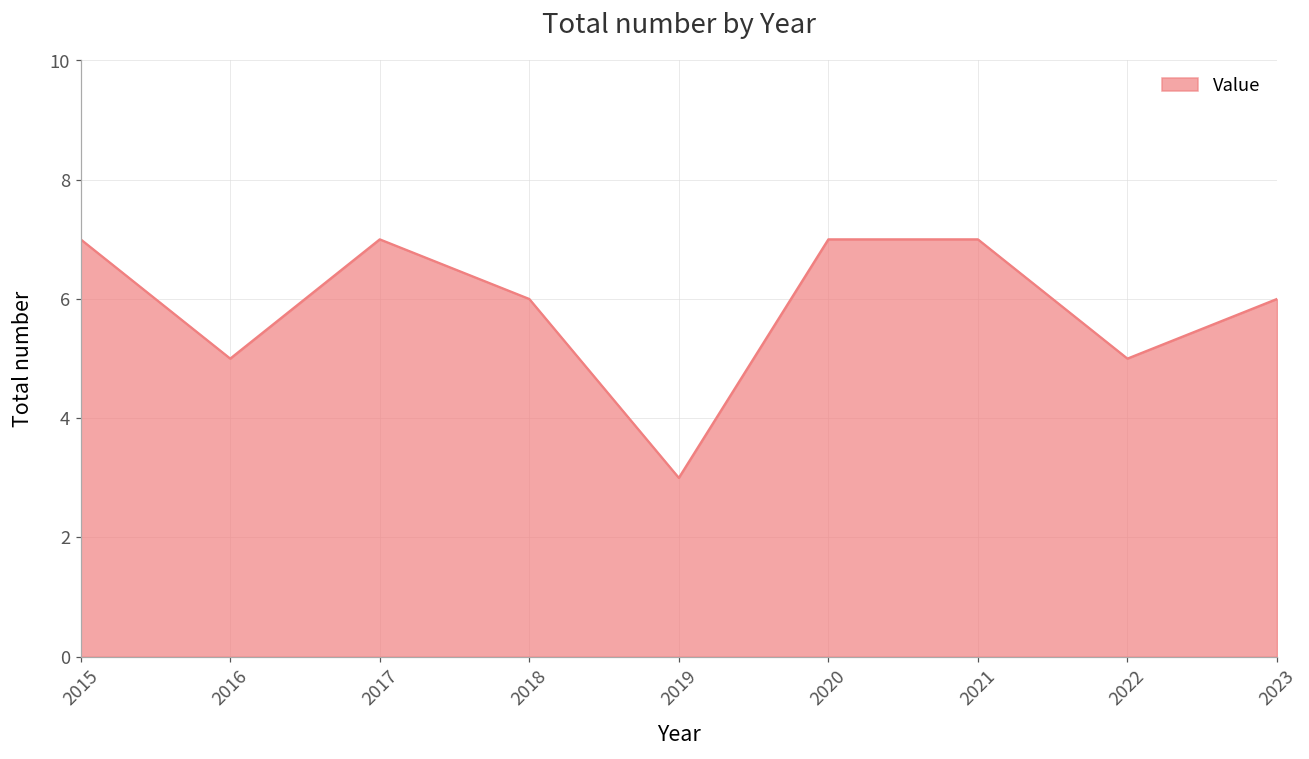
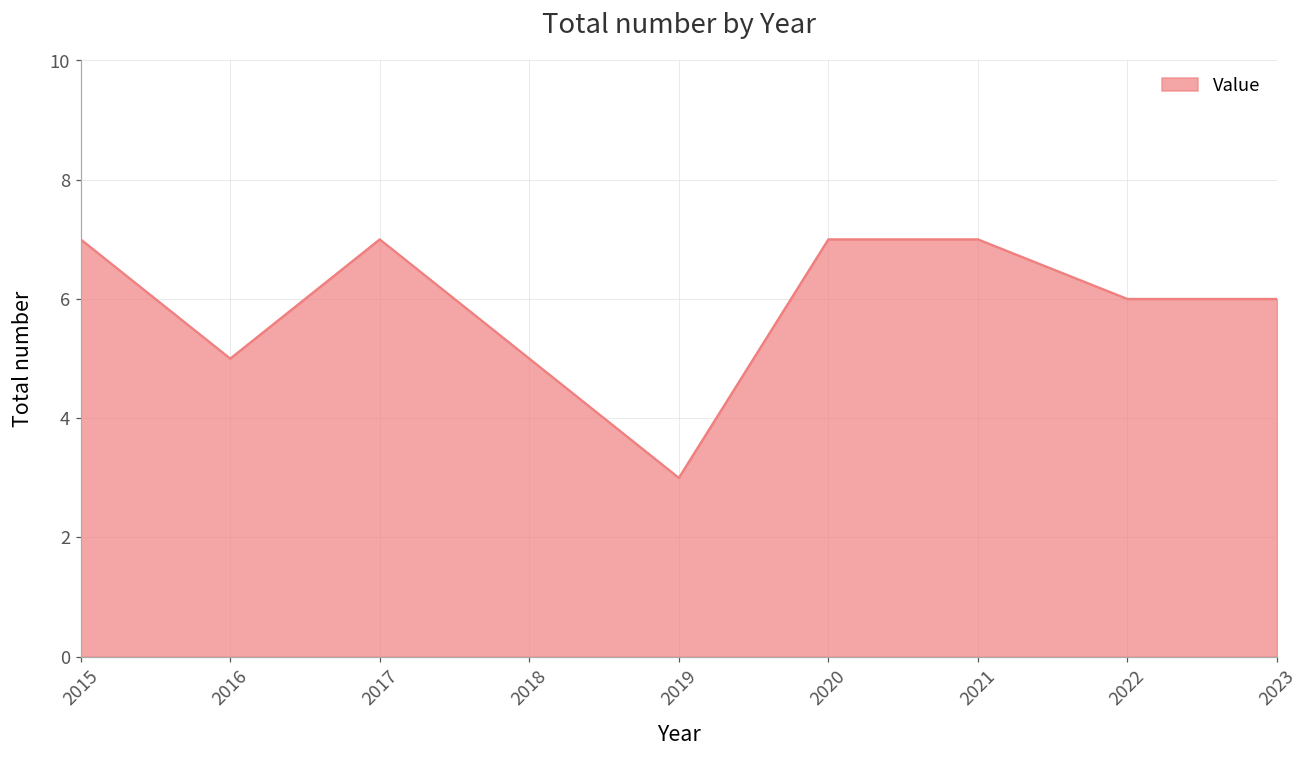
2018: 6 -> 5
2022: 5 -> 6
